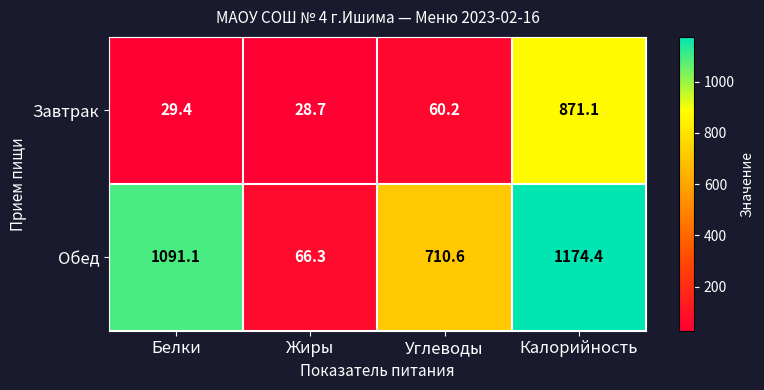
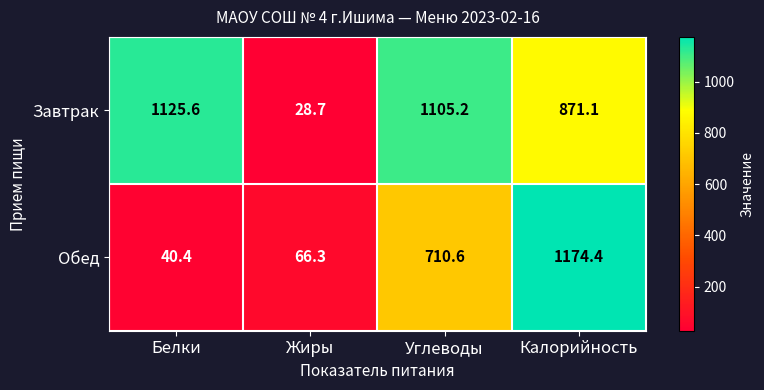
Завтрак, Белки: 29.4 -> 1125.6
Завтрак, Углеводы: 60.2 -> 1105.2
Обед, Белки: 1091.1 -> 40.4
